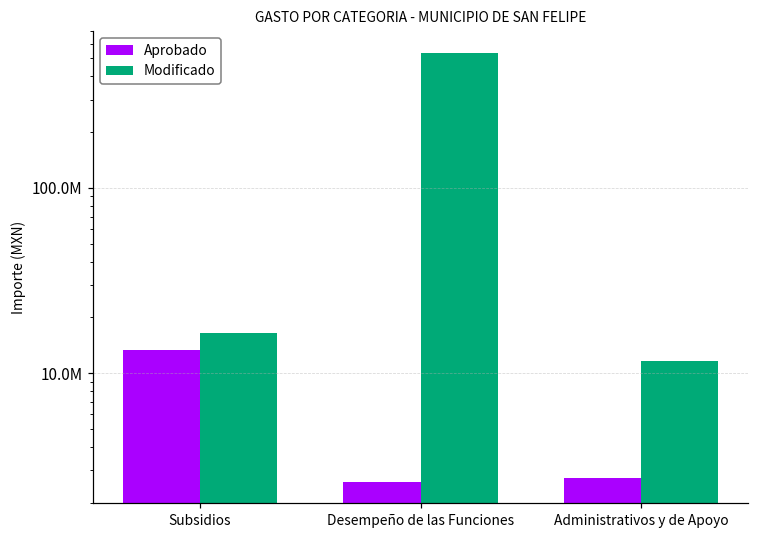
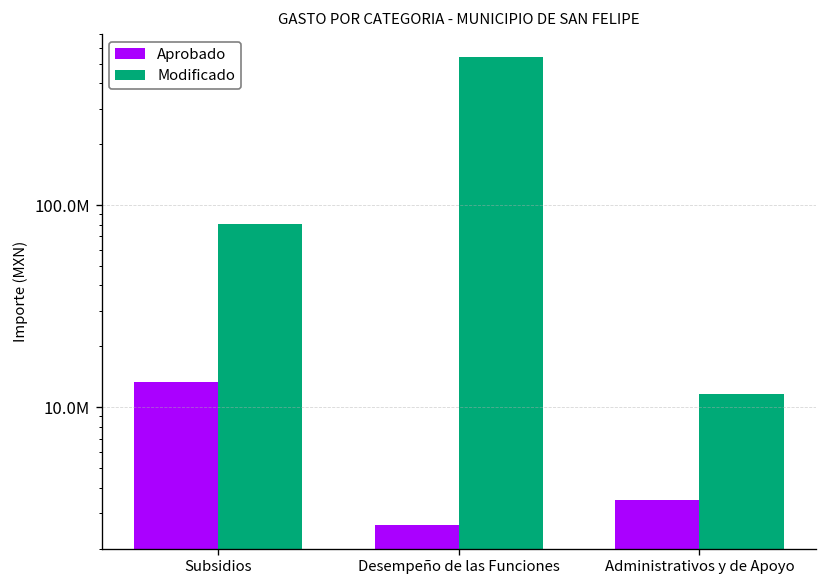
Modificado, Subsidios: 17000000 -> 80000000
Aprobado, Administrativos y de Apoyo: 2700000 -> 3500000
